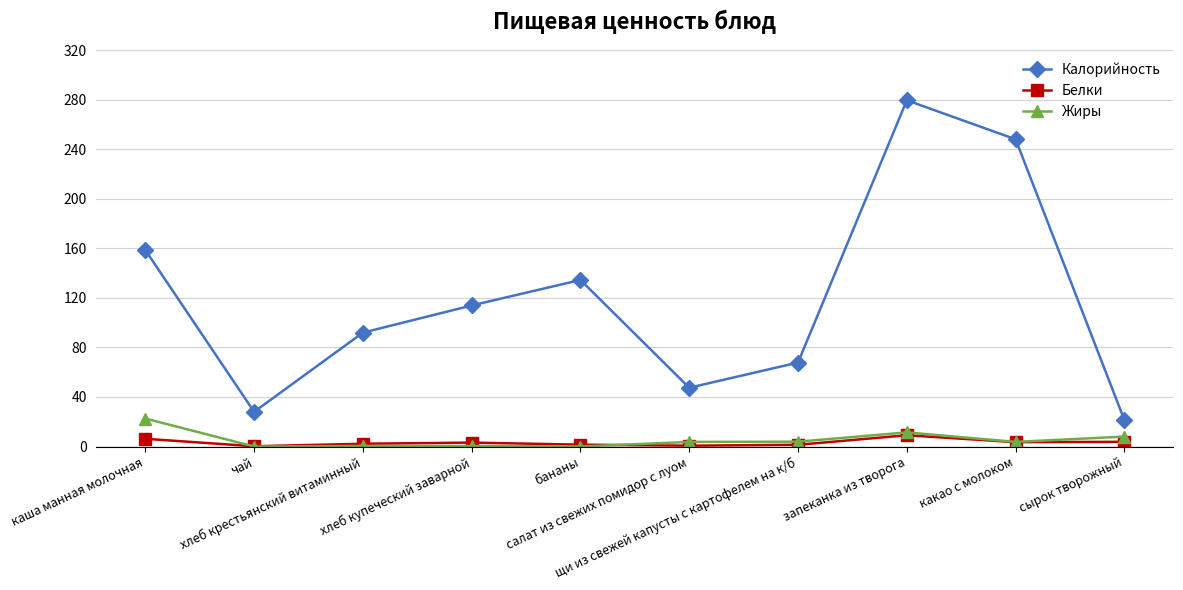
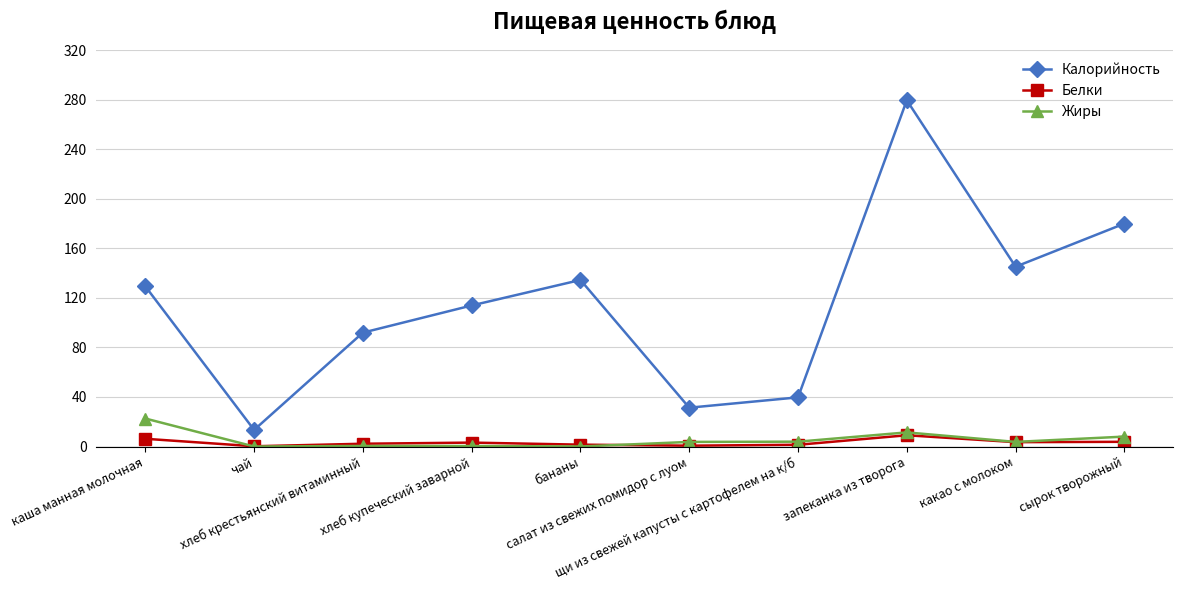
Калорийность, каша манная молочная: 159 -> 129
Калорийность, чай: 28 -> 13
Калорийность, салат из свежих помидор с луом: 47 -> 31
Калорийность, щи из свежей капусты с картофелем на к/б: 68 -> 40
Калорийность, какао с молоком: 248 -> 145
Калорийность, сырок творожный: 21 -> 180
